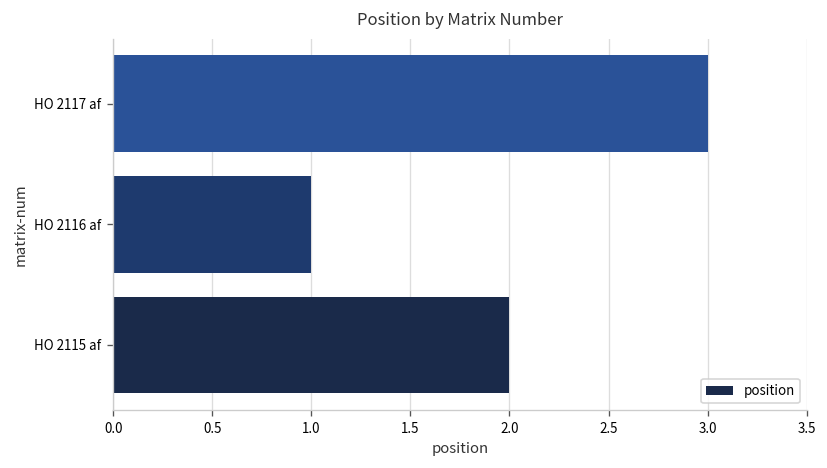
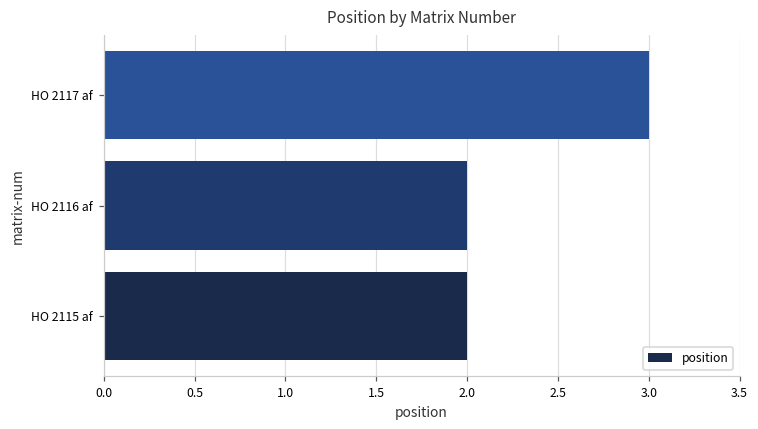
HO 2116 af: 1 -> 2
